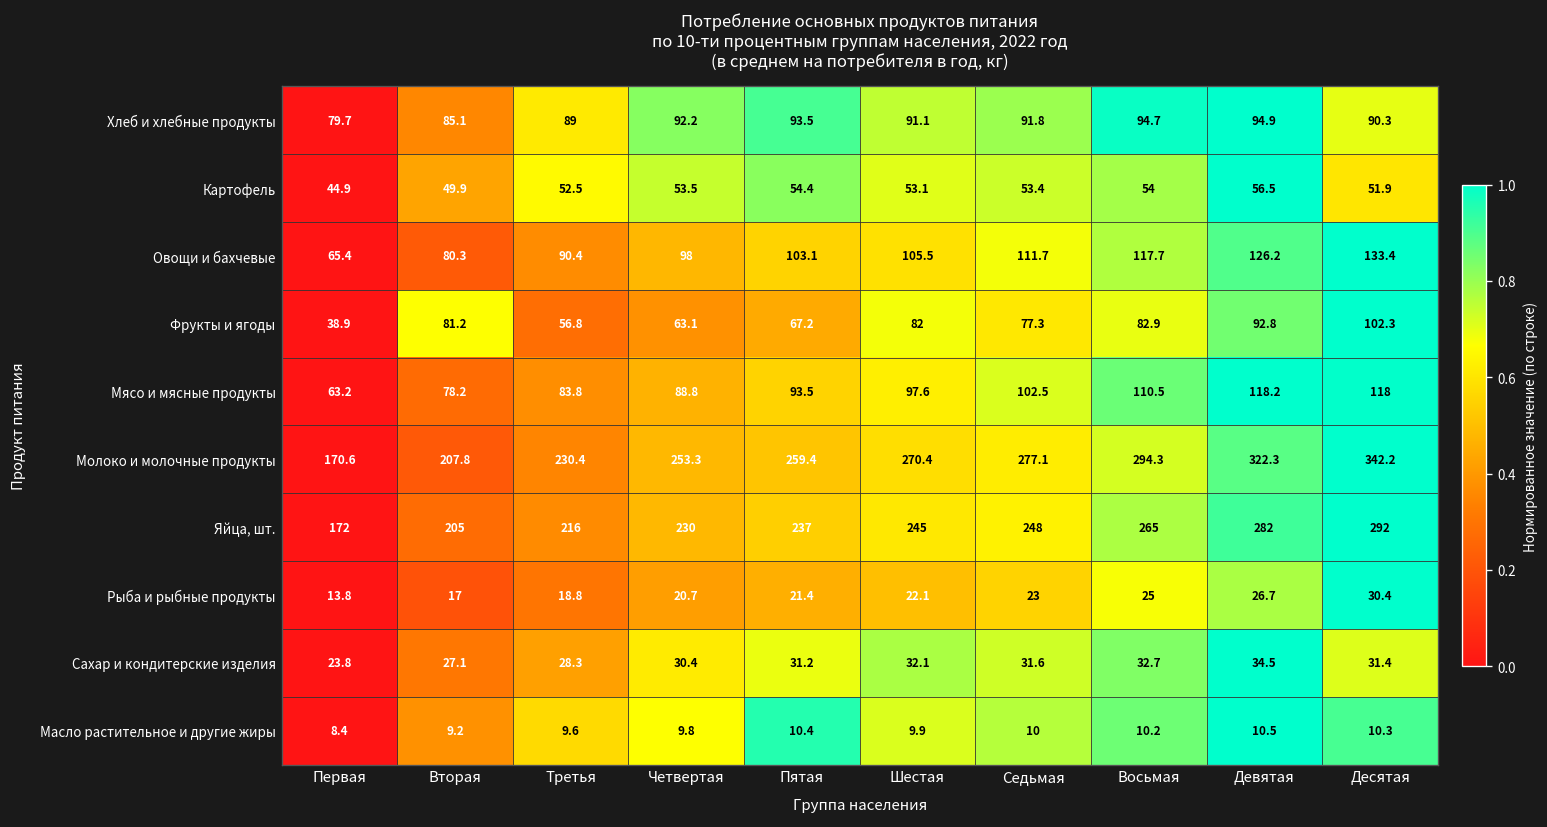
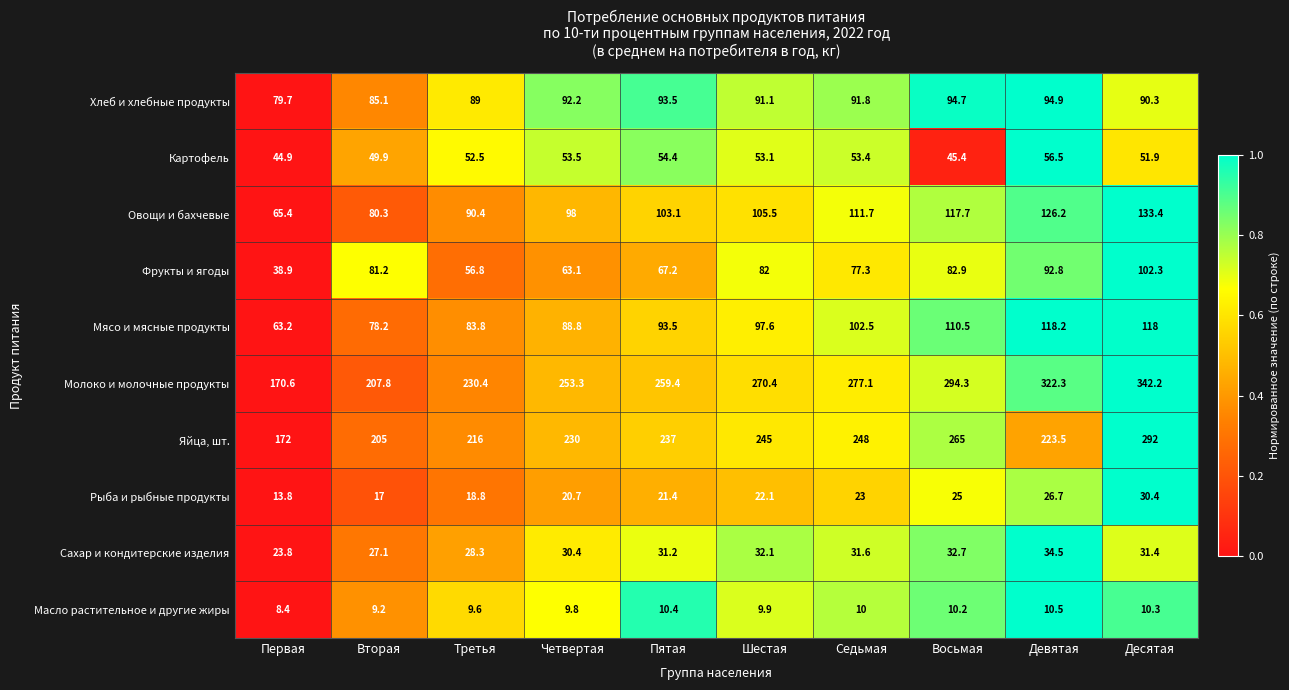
Картофель, Восьмая: 54 -> 45.4
Яйца, шт., Девятая: 282 -> 223.5
